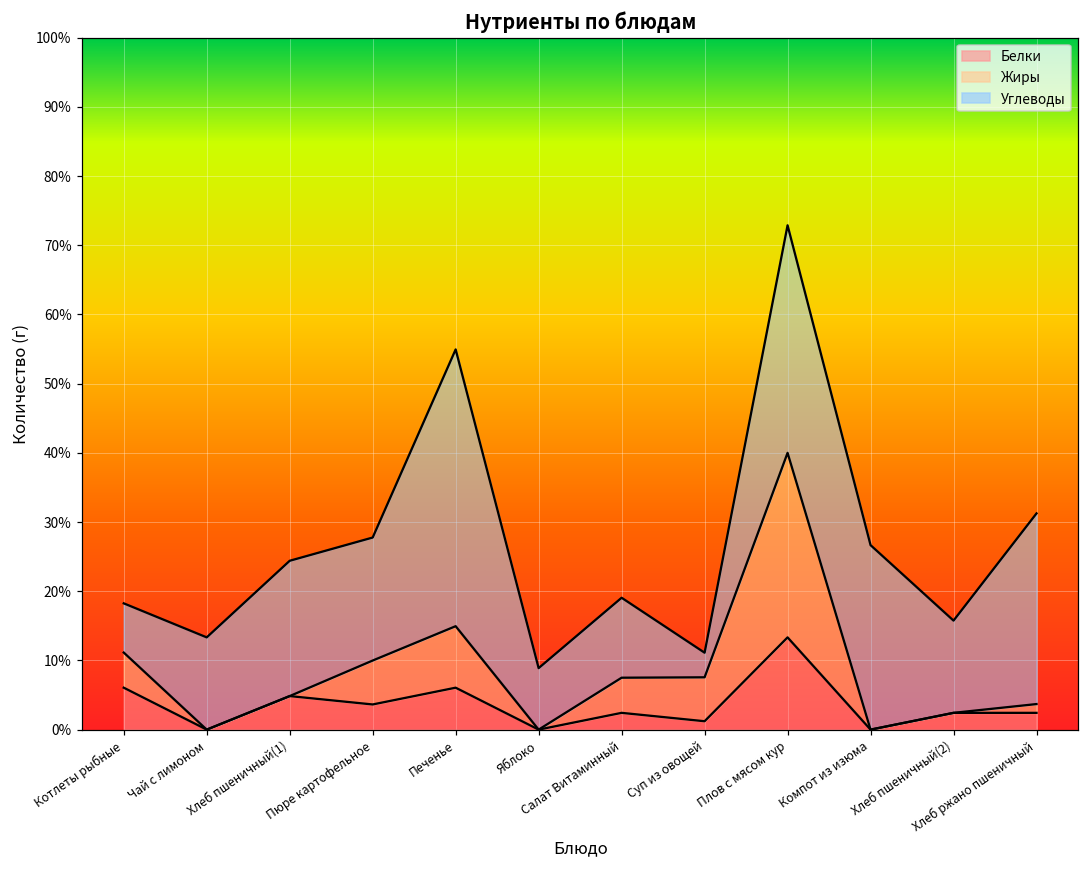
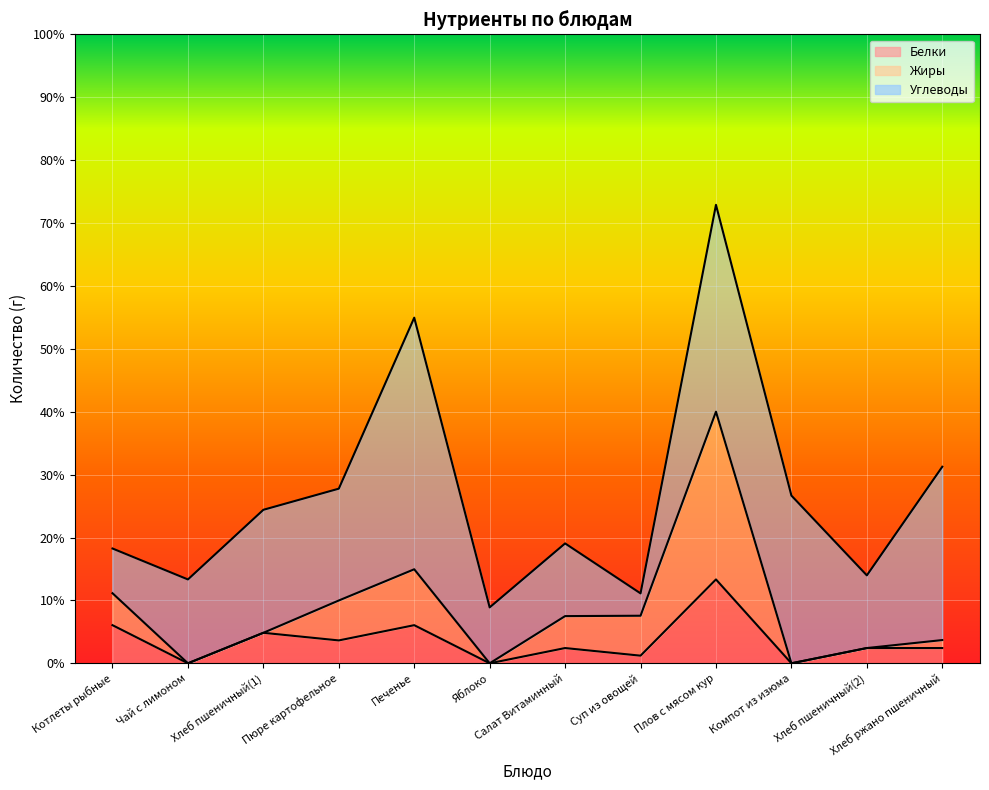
Углеводы, Хлеб пшеничный(2): 13% -> 12%
